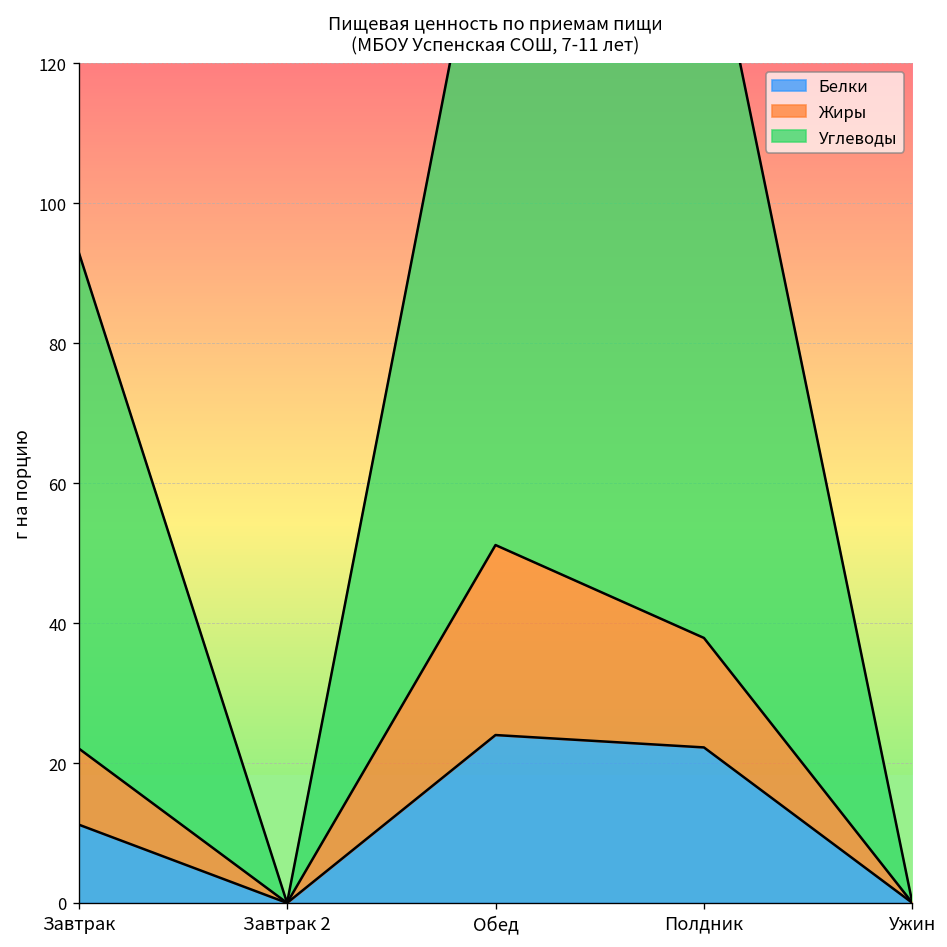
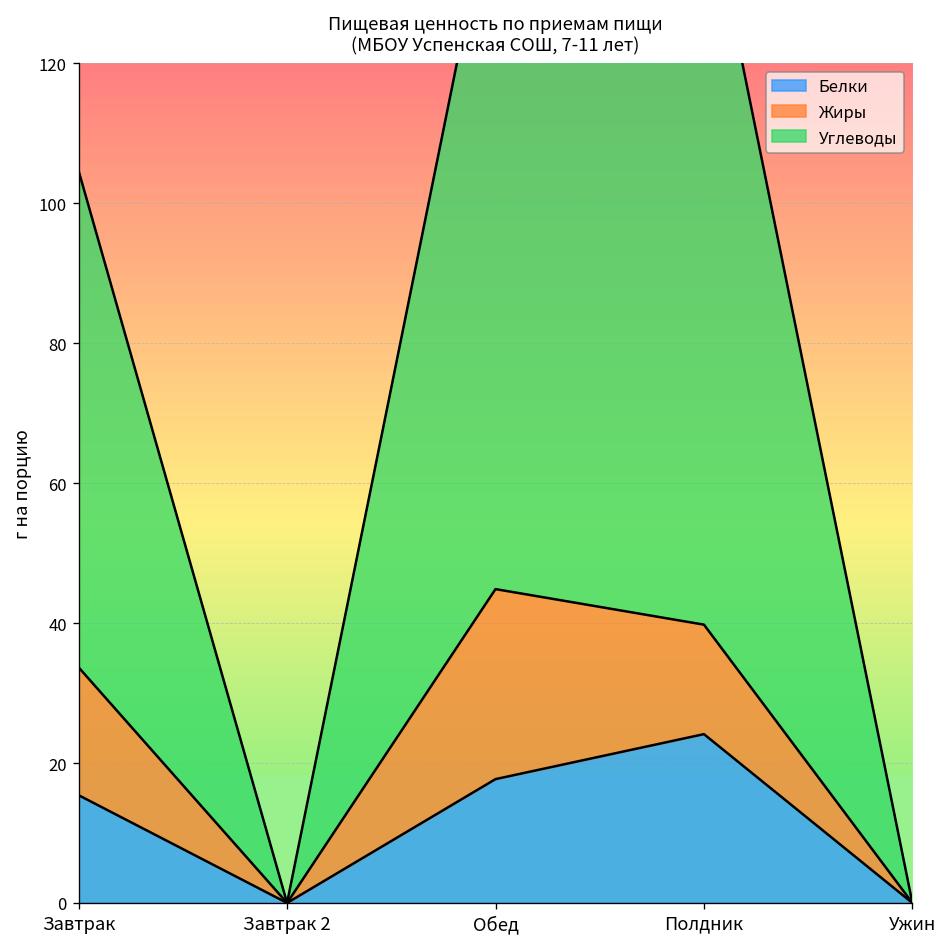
Белки, Завтрак: 11 -> 15
Жиры, Завтрак: 11 -> 18
Белки, Обед: 24 -> 18
Белки, Полдник: 22 -> 24
